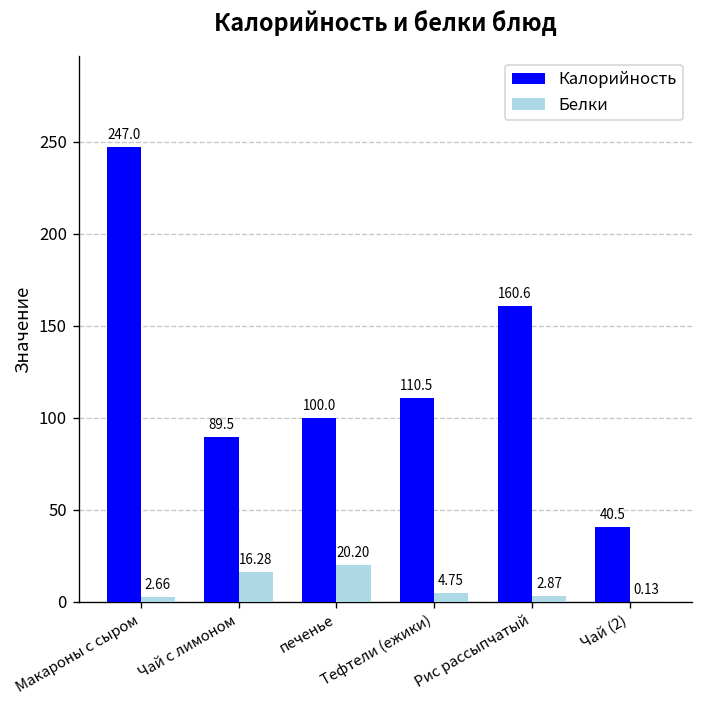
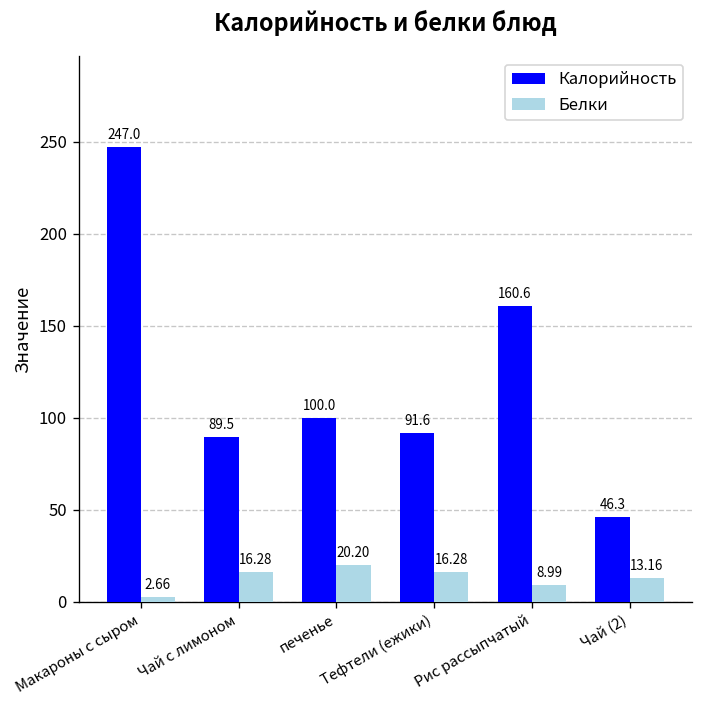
Калорийность, Тефтели (ежики): 110.5 -> 91.6
Белки, Тефтели (ежики): 4.75 -> 16.28
Белки, Рис рассыпчатый: 2.87 -> 8.99
Калорийность, Чай (2): 40.5 -> 46.3
Белки, Чай (2): 0.13 -> 13.16
